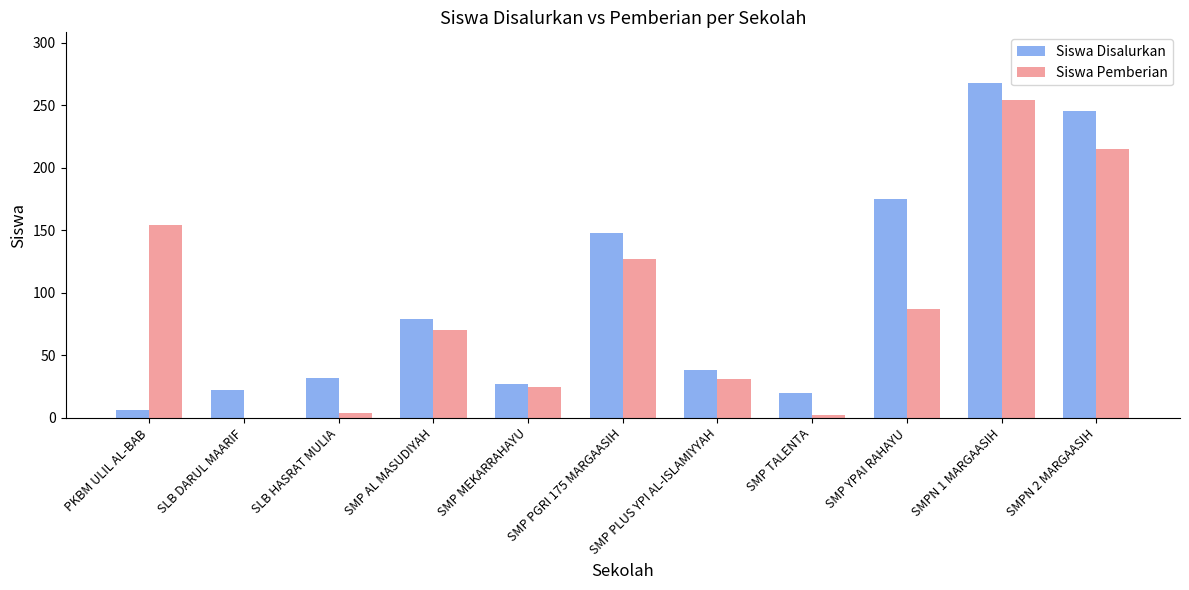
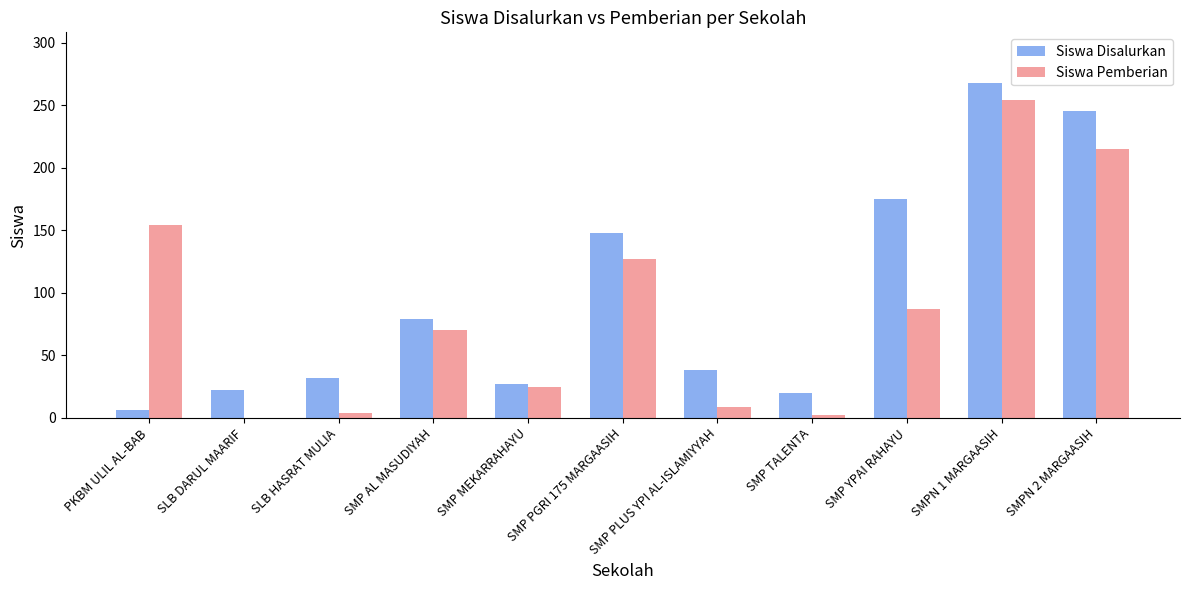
Siswa Pemberian, SMP PLUS YPI AL-ISLAMIYYAH: 31 -> 9
